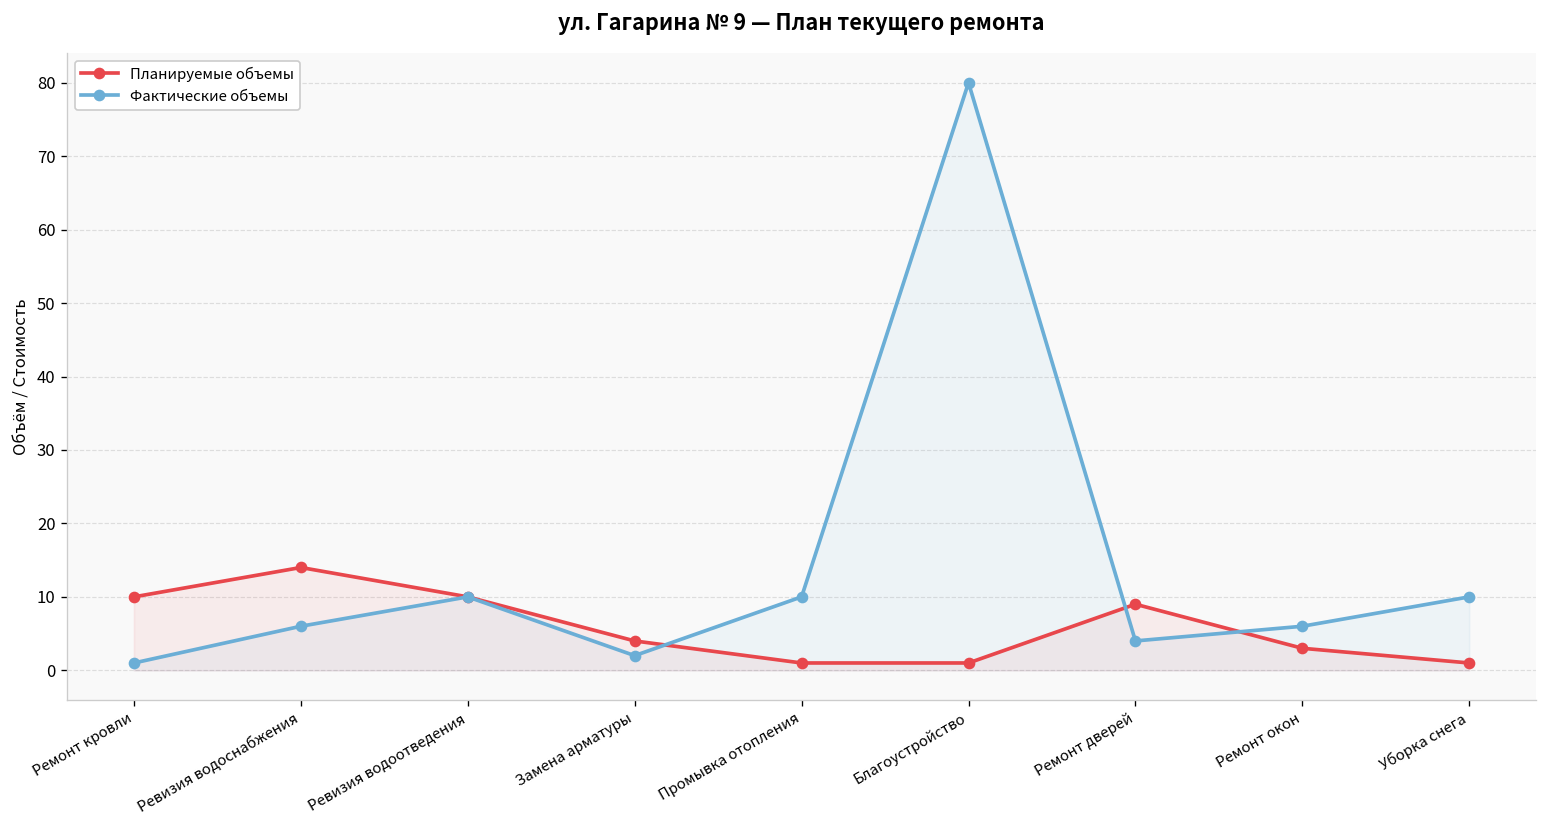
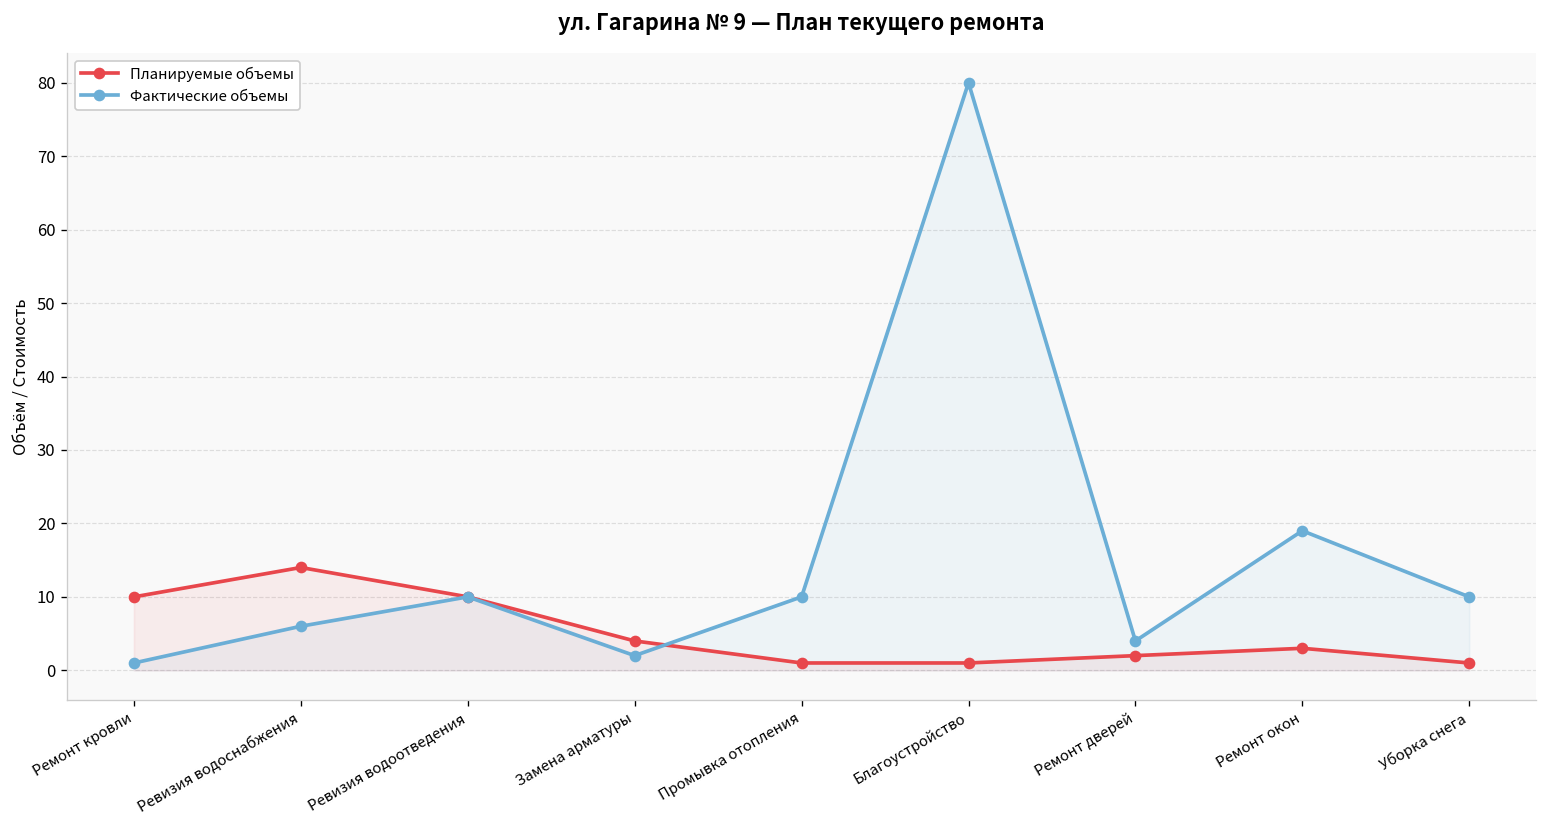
Планируемые объемы, Ремонт дверей: 9 -> 2
Фактические объемы, Ремонт окон: 6 -> 19
